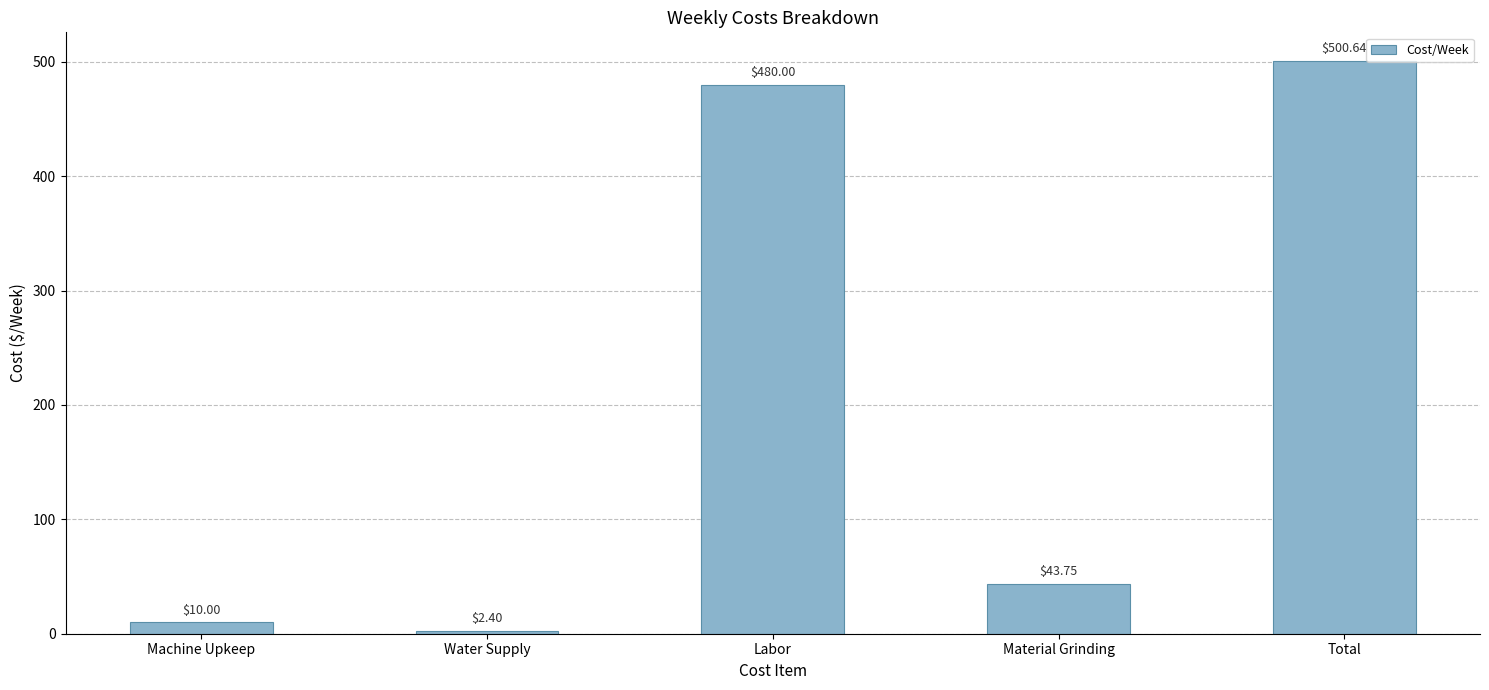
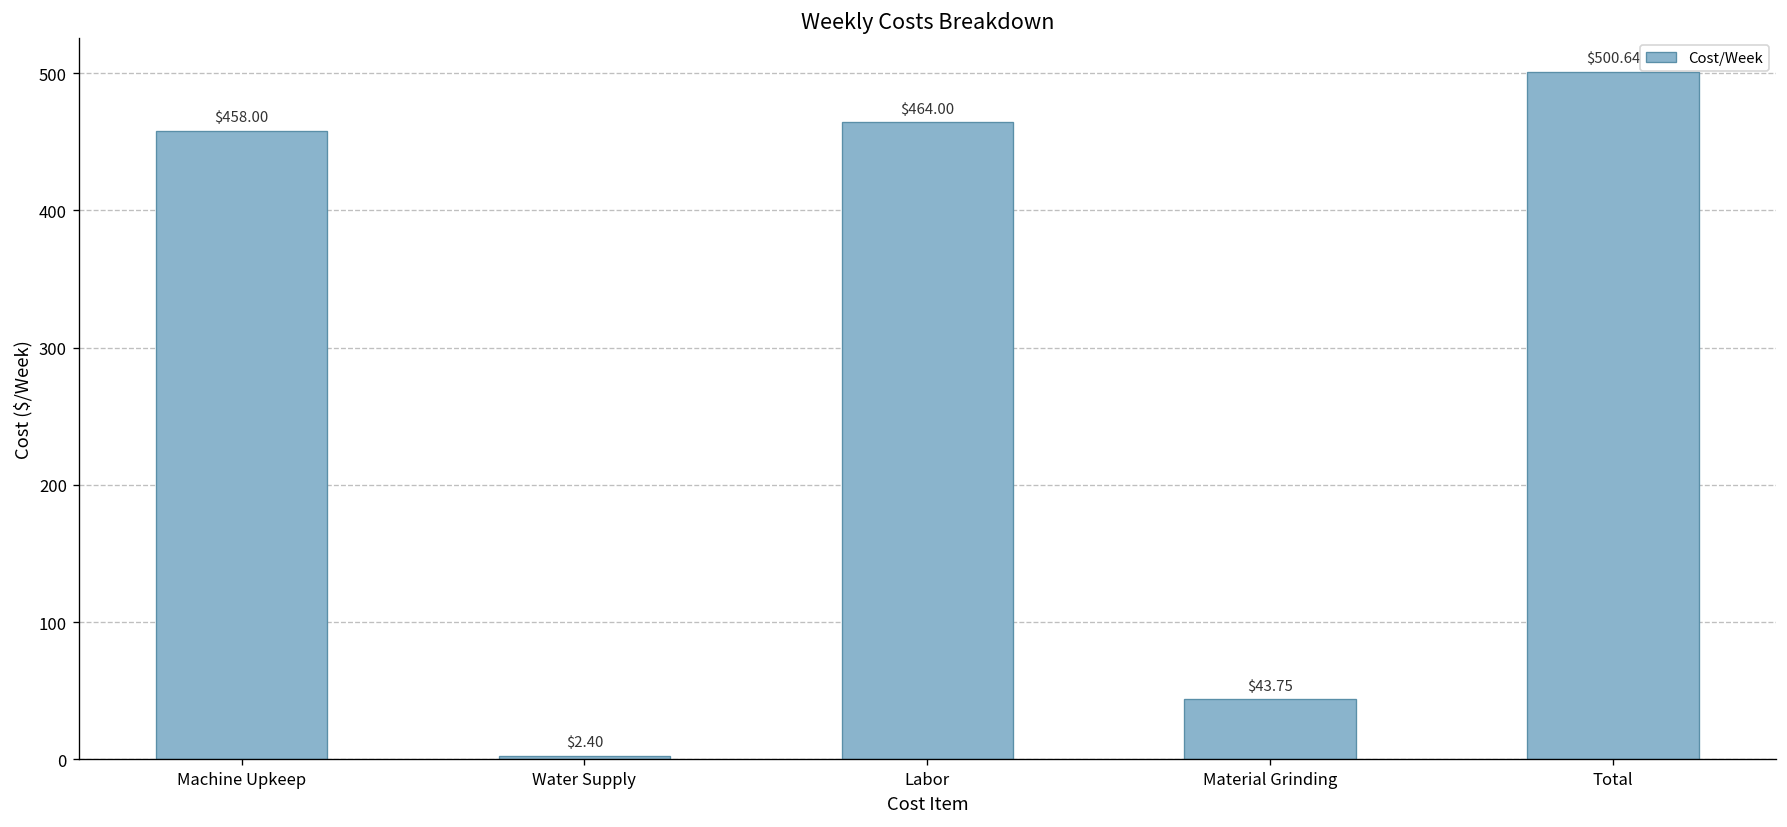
Machine Upkeep: $10.00 -> $458.00
Labor: $480.00 -> $464.00
